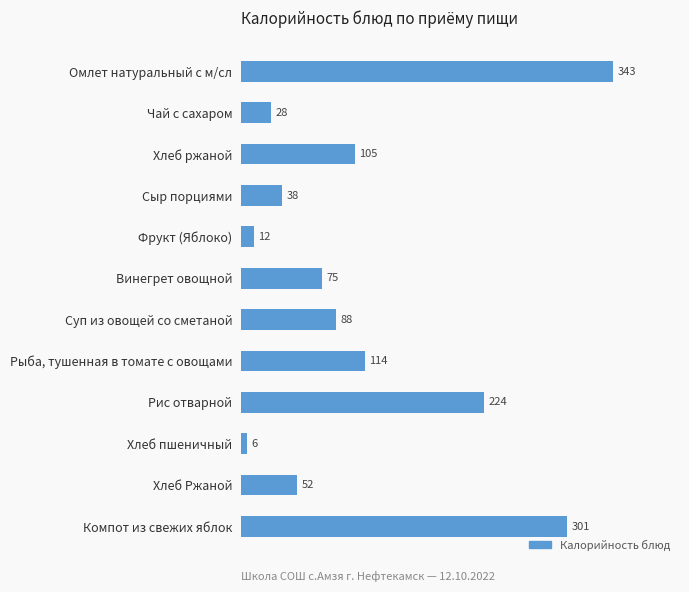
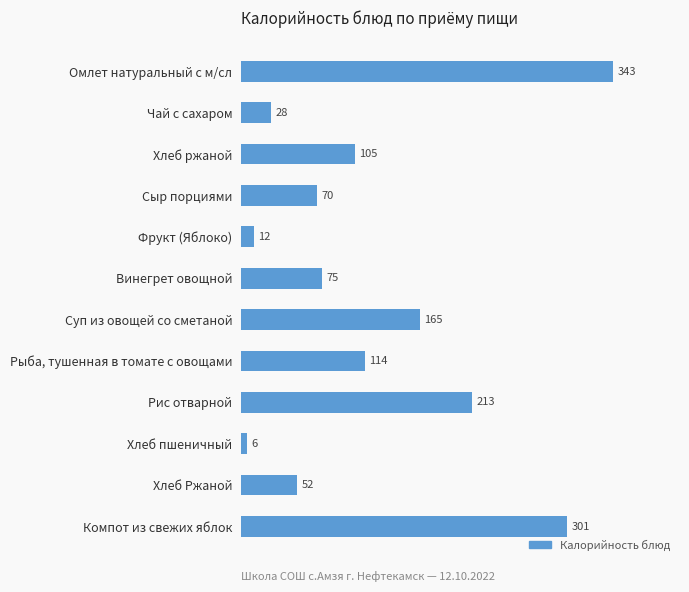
Сыр порциями: 38 -> 70
Суп из овощей со сметаной: 88 -> 165
Рис отварной: 224 -> 213
